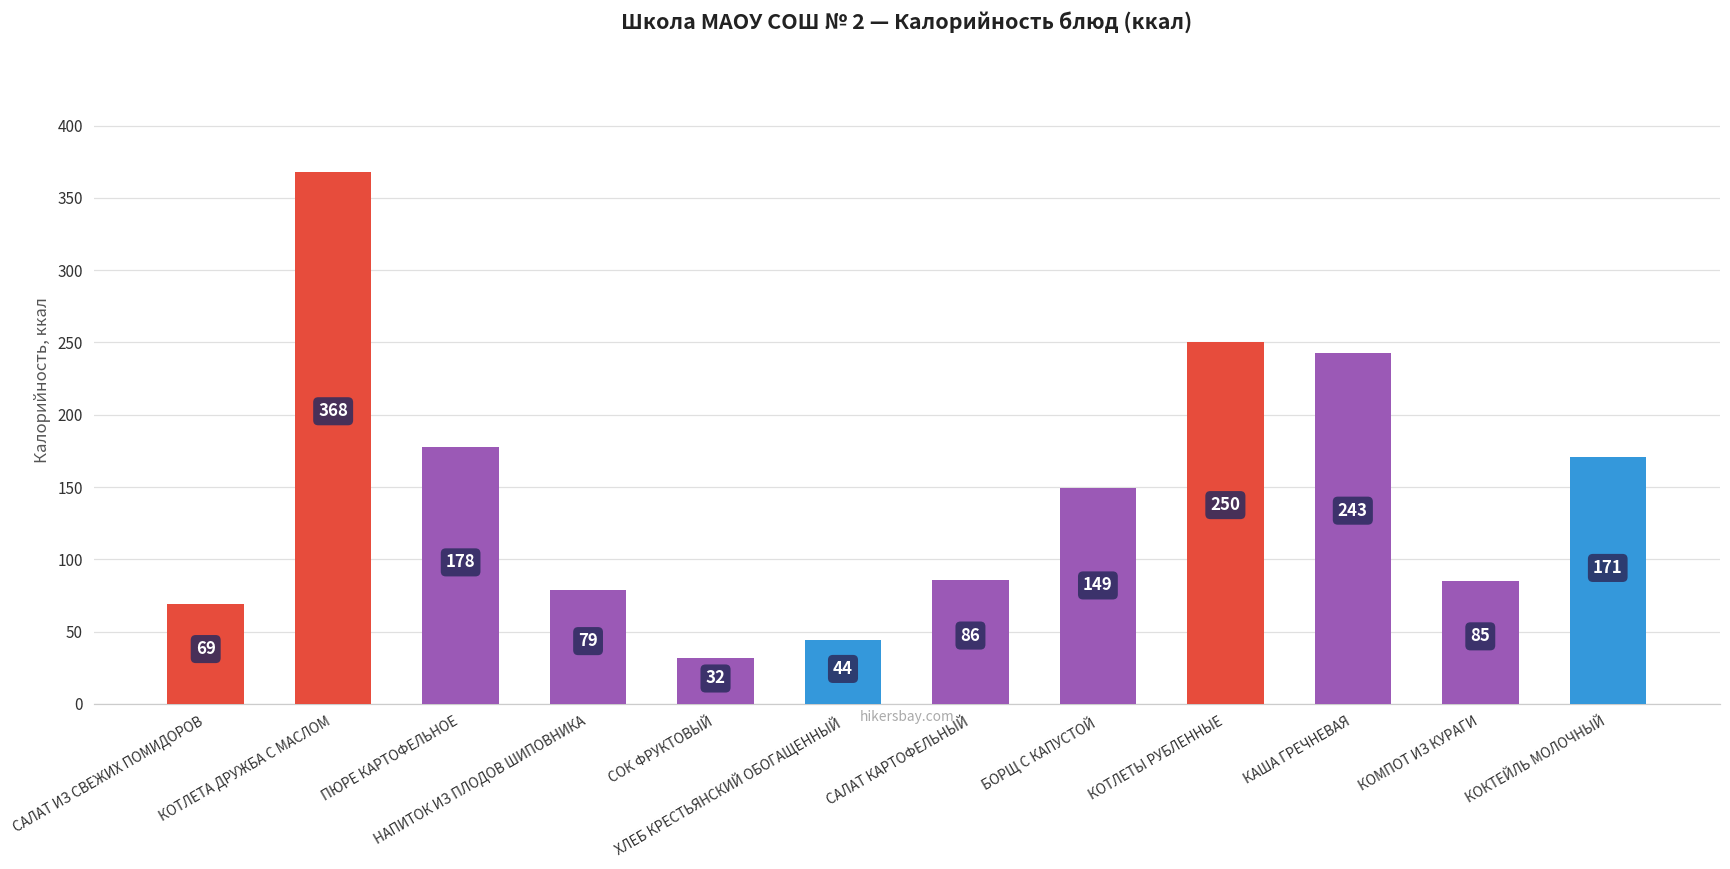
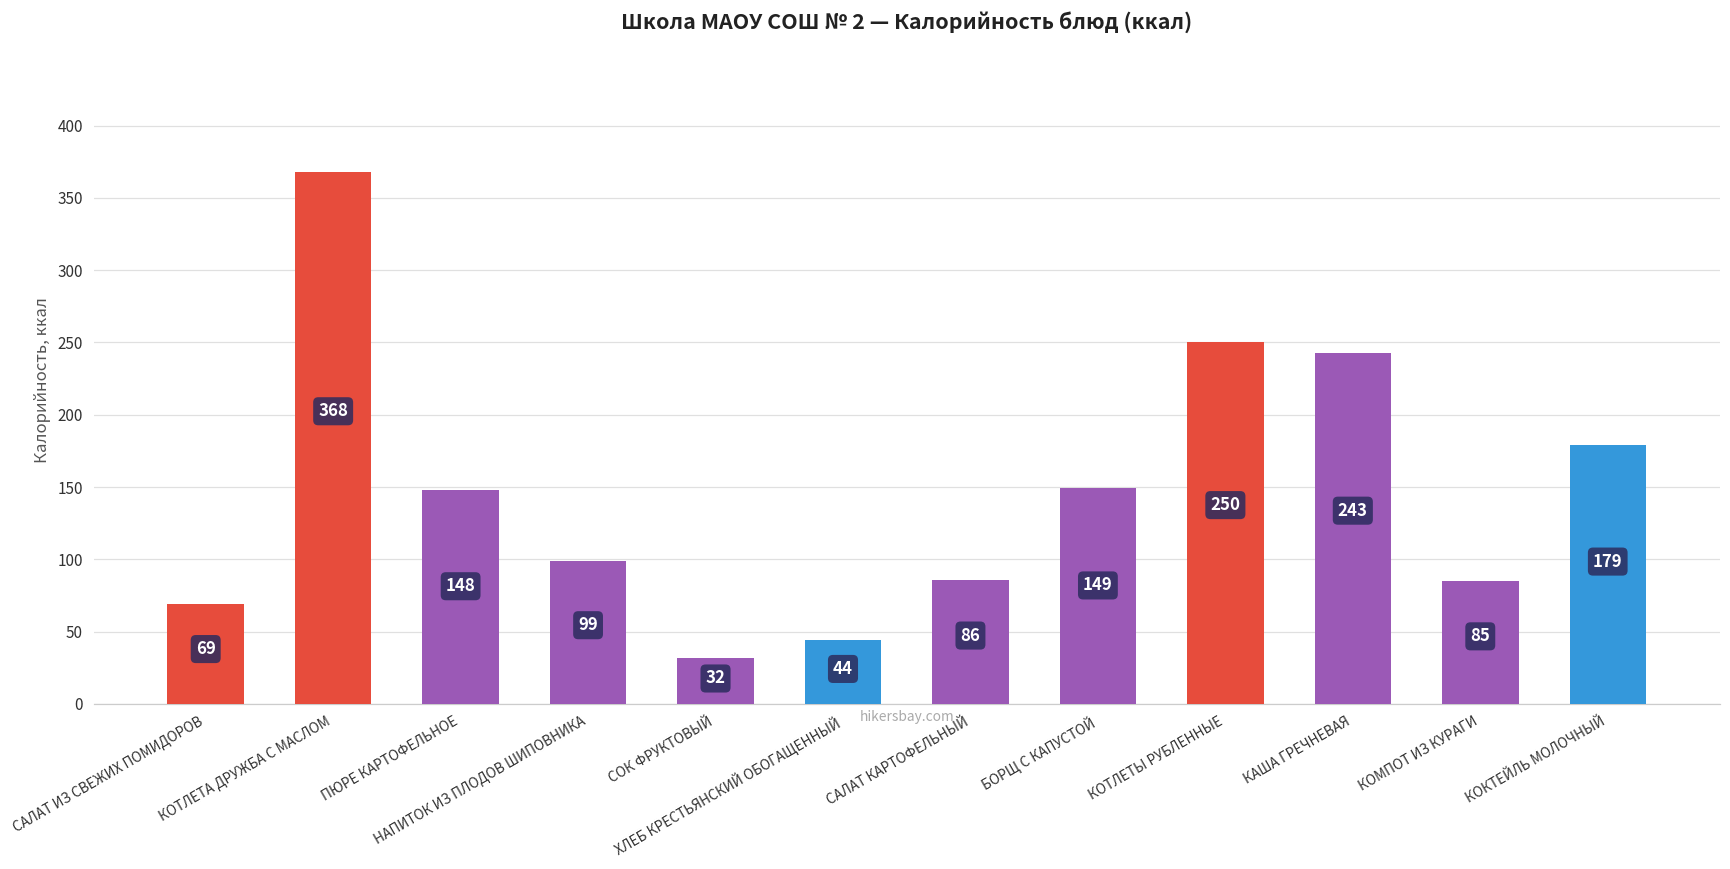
ПЮРЕ КАРТОФЕЛЬНОЕ: 178 -> 148
НАПИТОК ИЗ ПЛОДОВ ШИПОВНИКА: 79 -> 99
КОКТЕЙЛЬ МОЛОЧНЫЙ: 171 -> 179
